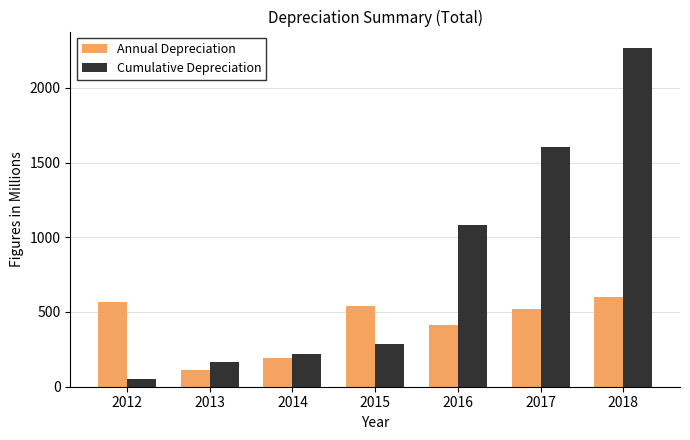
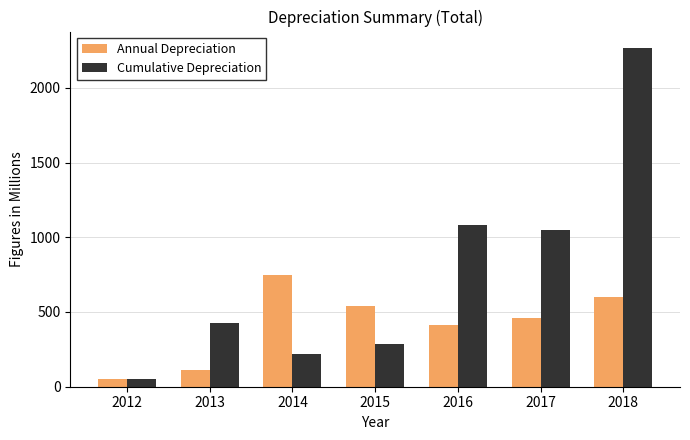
Annual Depreciation, 2012: 570 -> 50
Cumulative Depreciation, 2013: 170 -> 430
Annual Depreciation, 2014: 200 -> 750
Annual Depreciation, 2017: 520 -> 460
Cumulative Depreciation, 2017: 1610 -> 1050
